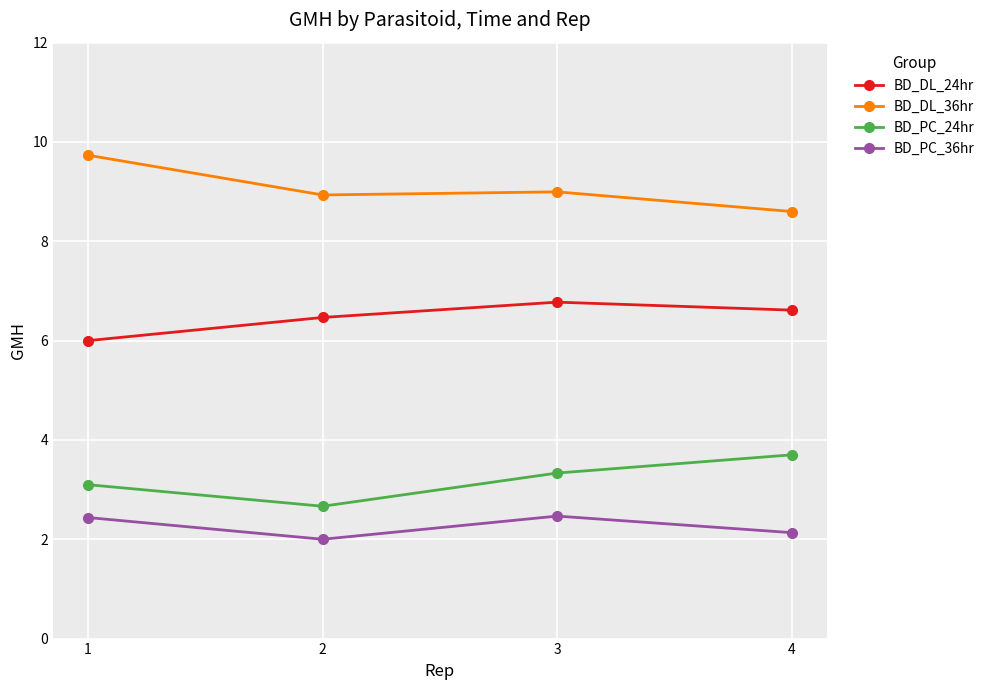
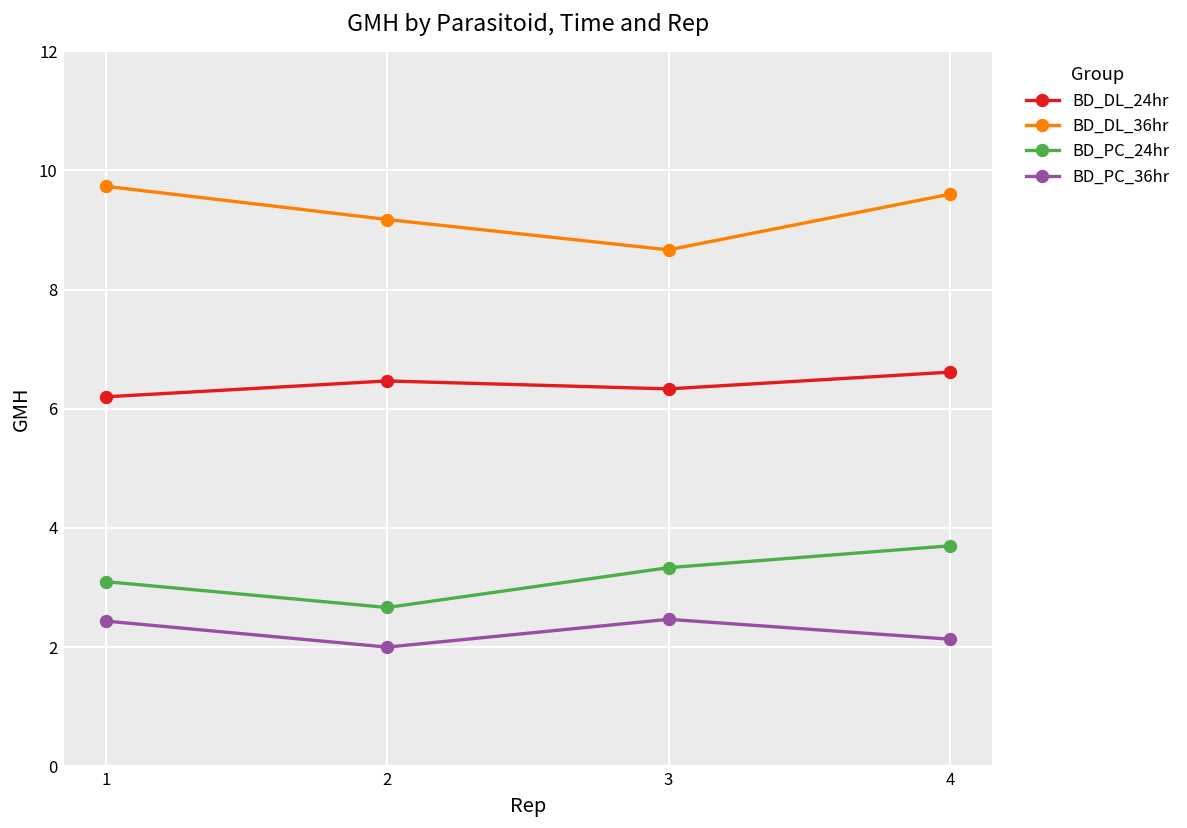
BD_DL_24hr, 1: 6.0 -> 6.2
BD_DL_36hr, 2: 8.9 -> 9.2
BD_DL_24hr, 3: 6.8 -> 6.3
BD_DL_36hr, 3: 9.0 -> 8.7
BD_DL_36hr, 4: 8.6 -> 9.6
